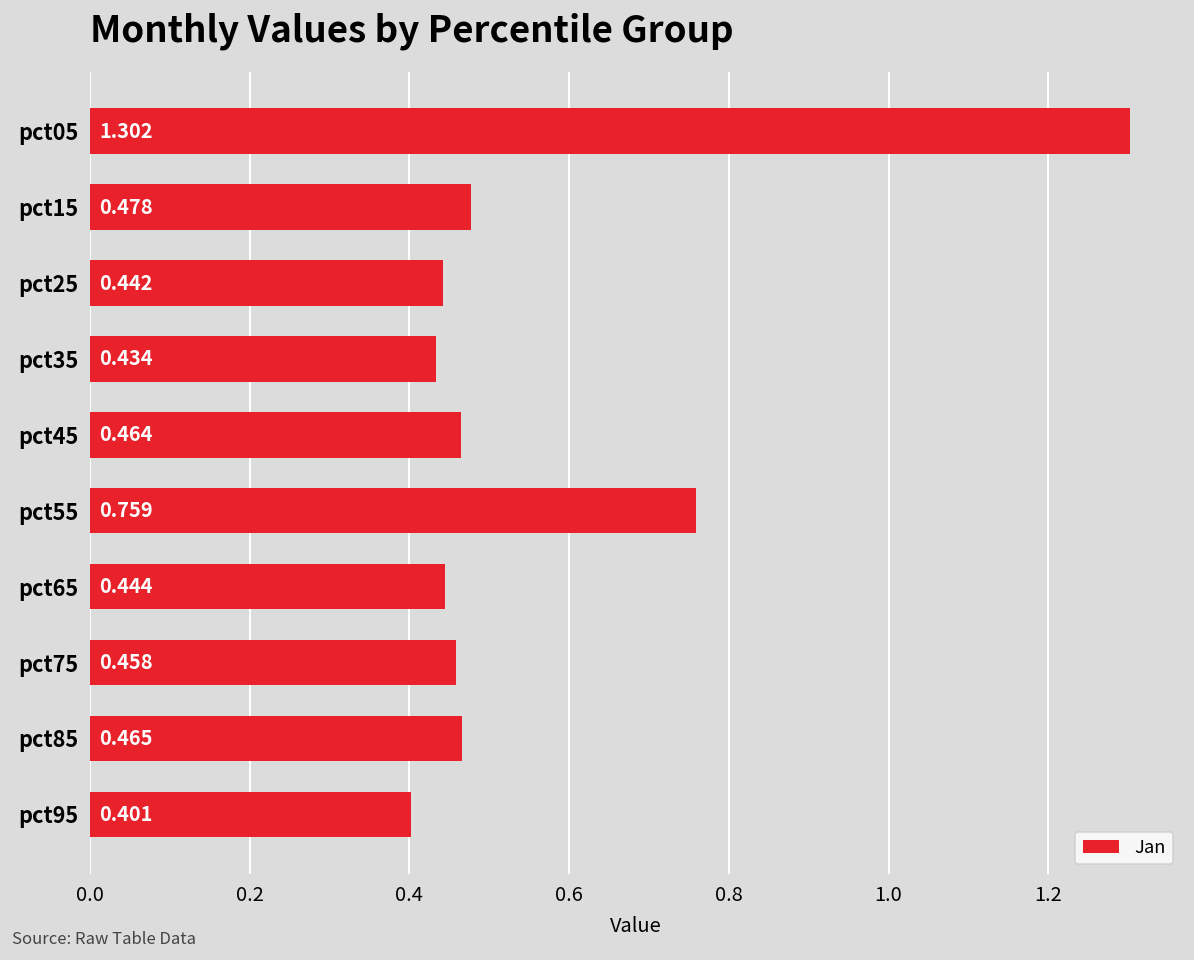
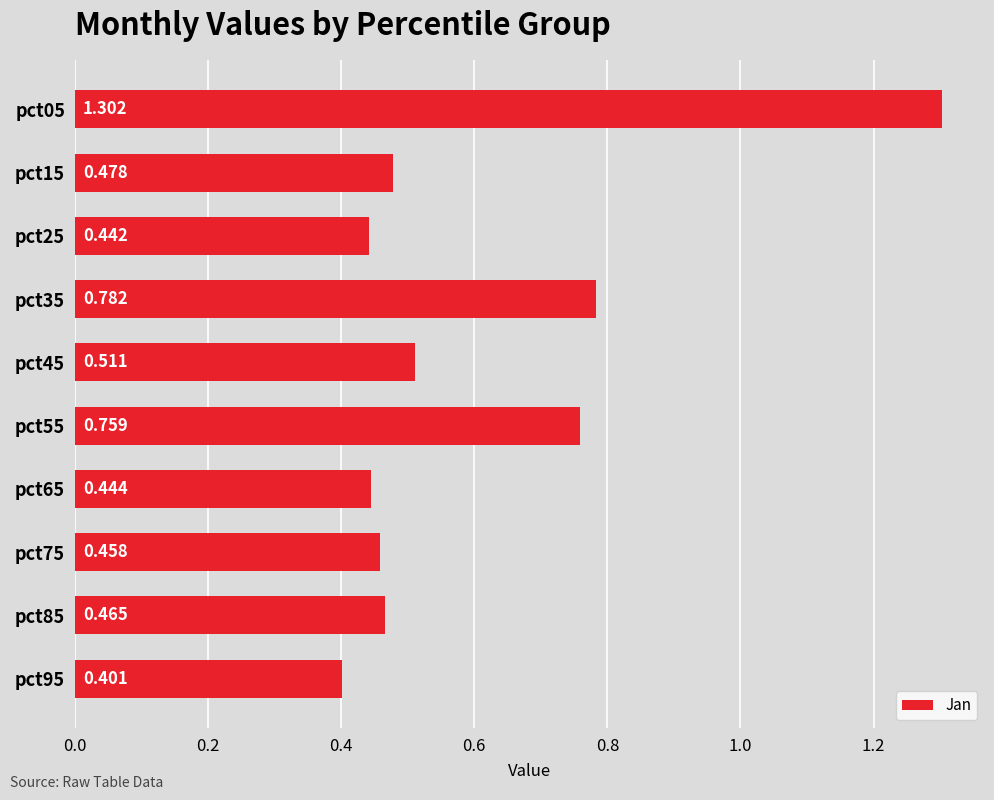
pct35: 0.434 -> 0.782
pct45: 0.464 -> 0.511
